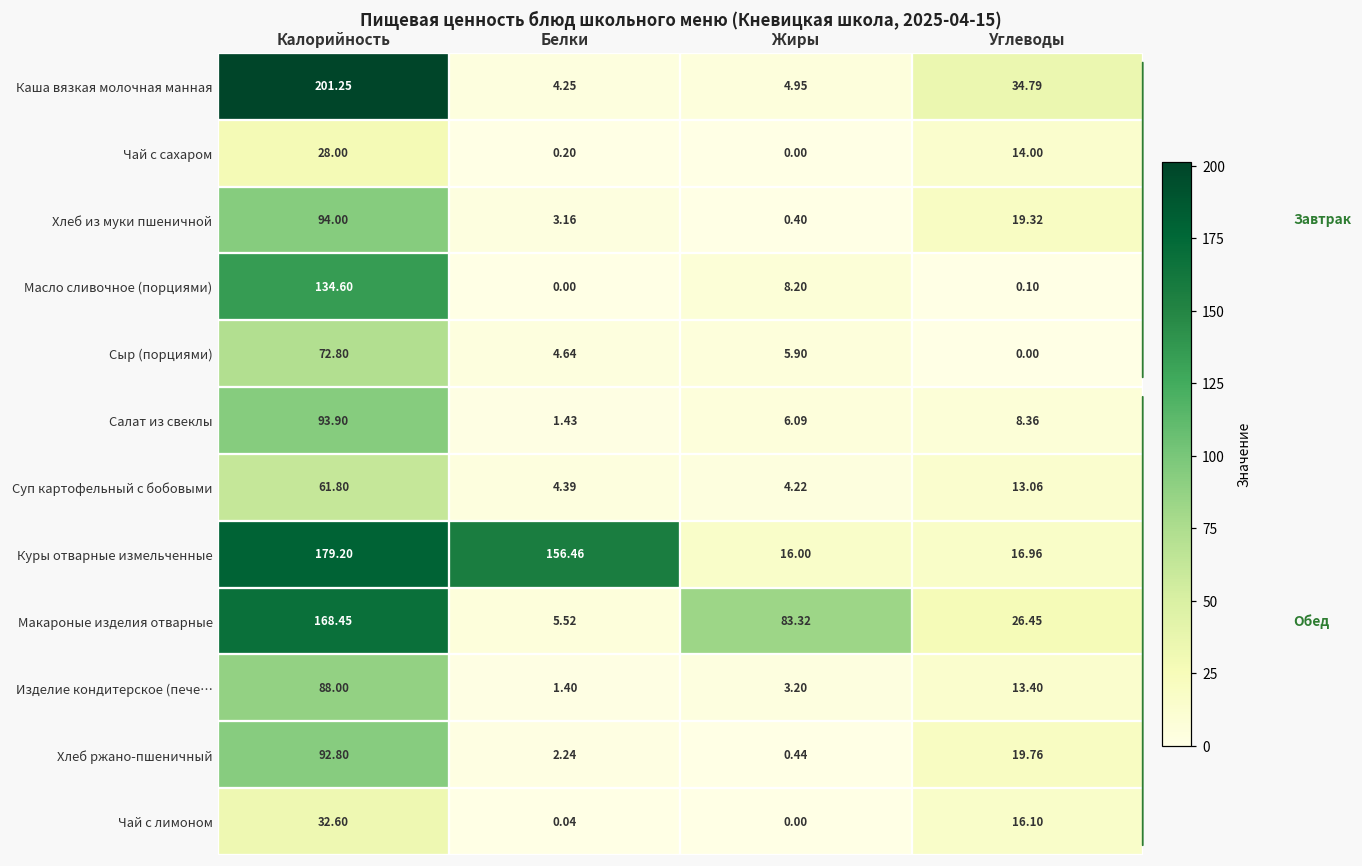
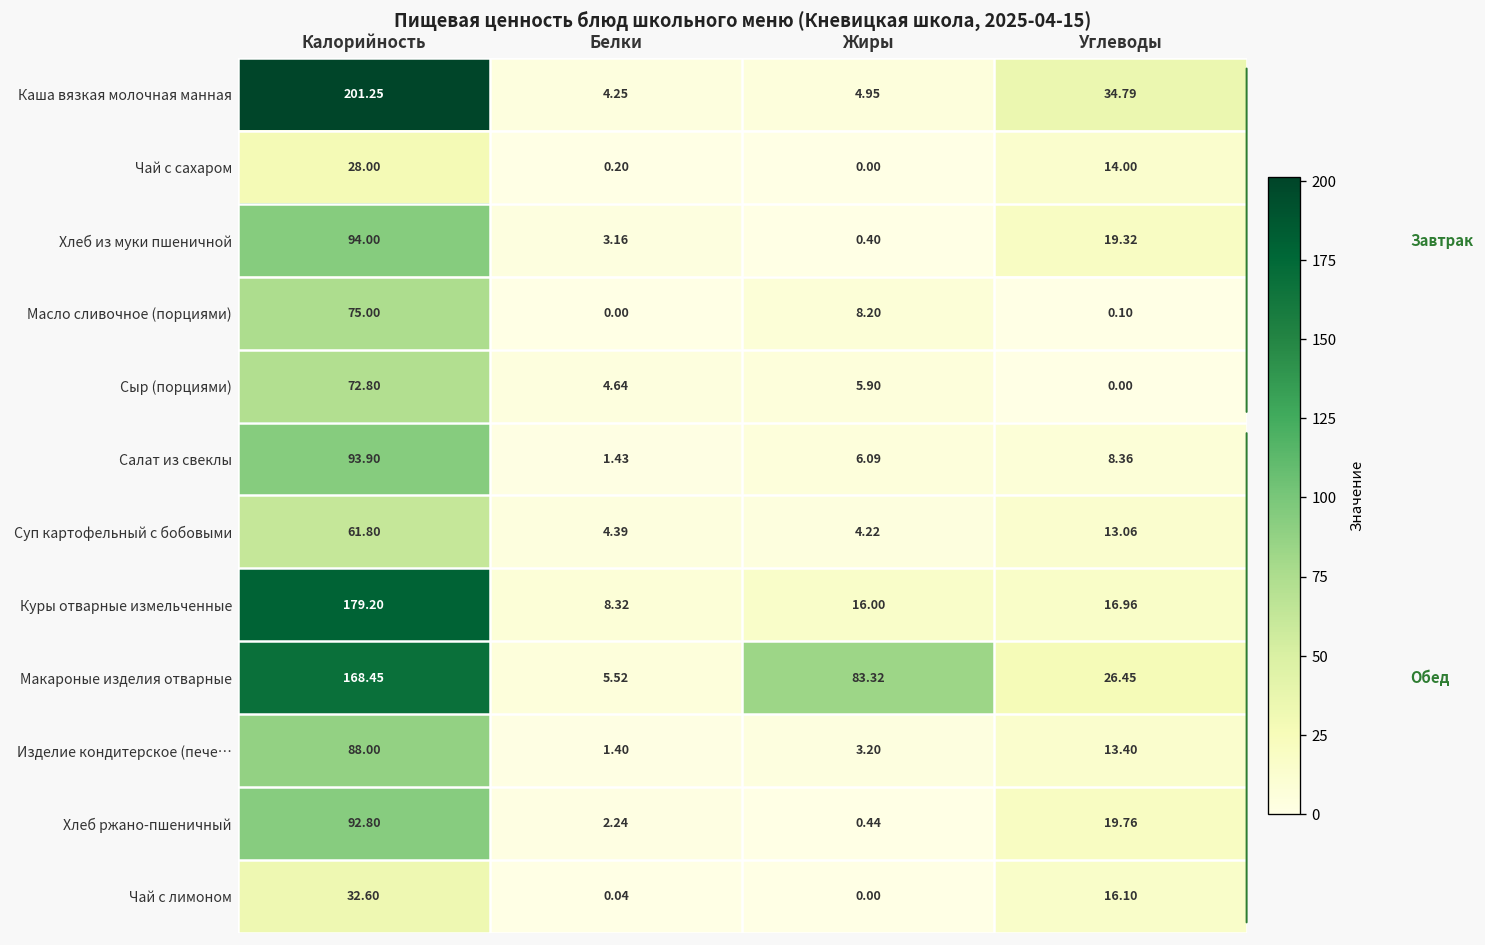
Масло сливочное (порциями), Калорийность: 134.60 -> 75.00
Куры отварные измельченные, Белки: 156.46 -> 8.32
